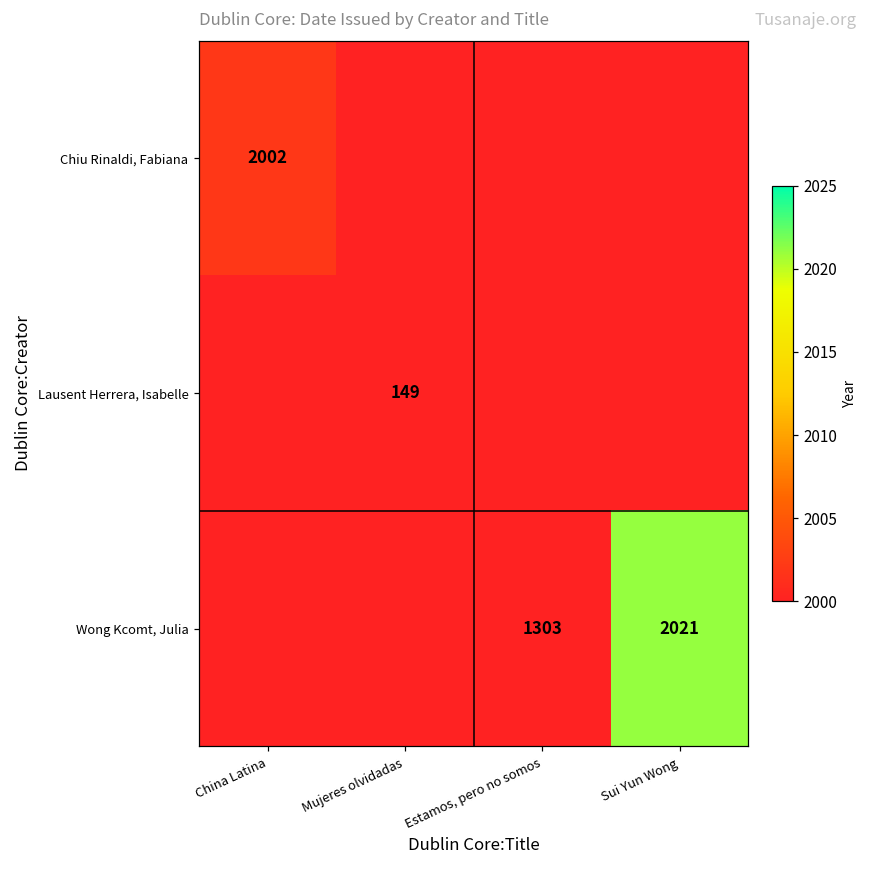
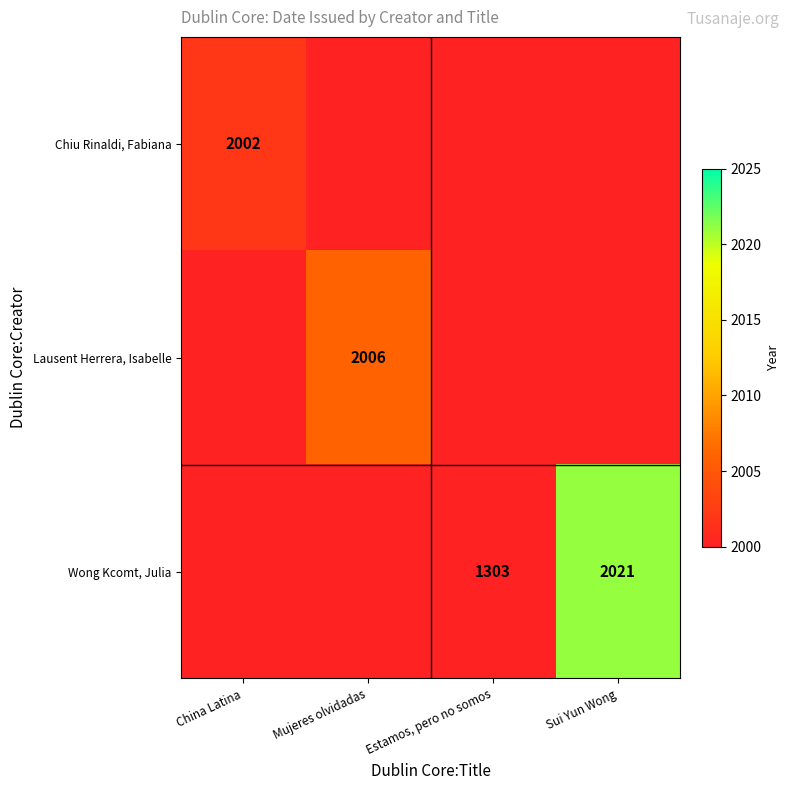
Lausent Herrera, Isabelle, Mujeres olvidadas: 149 -> 2006
